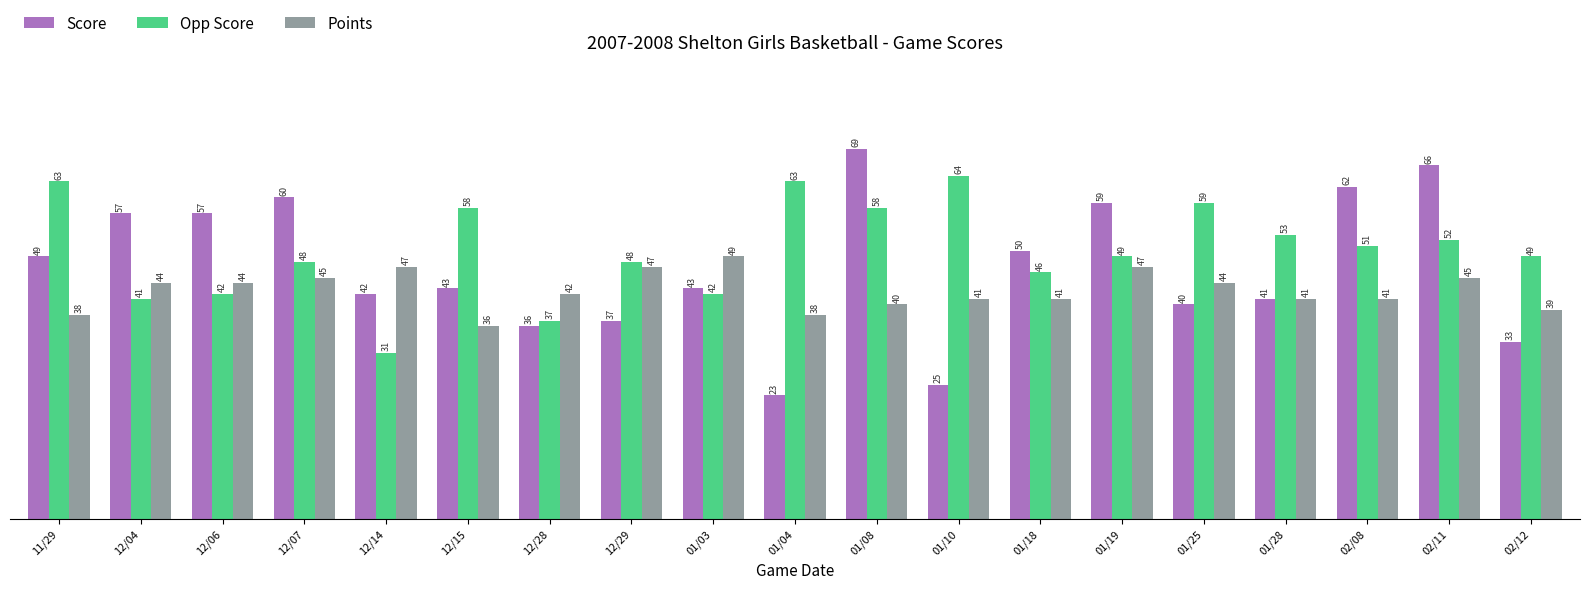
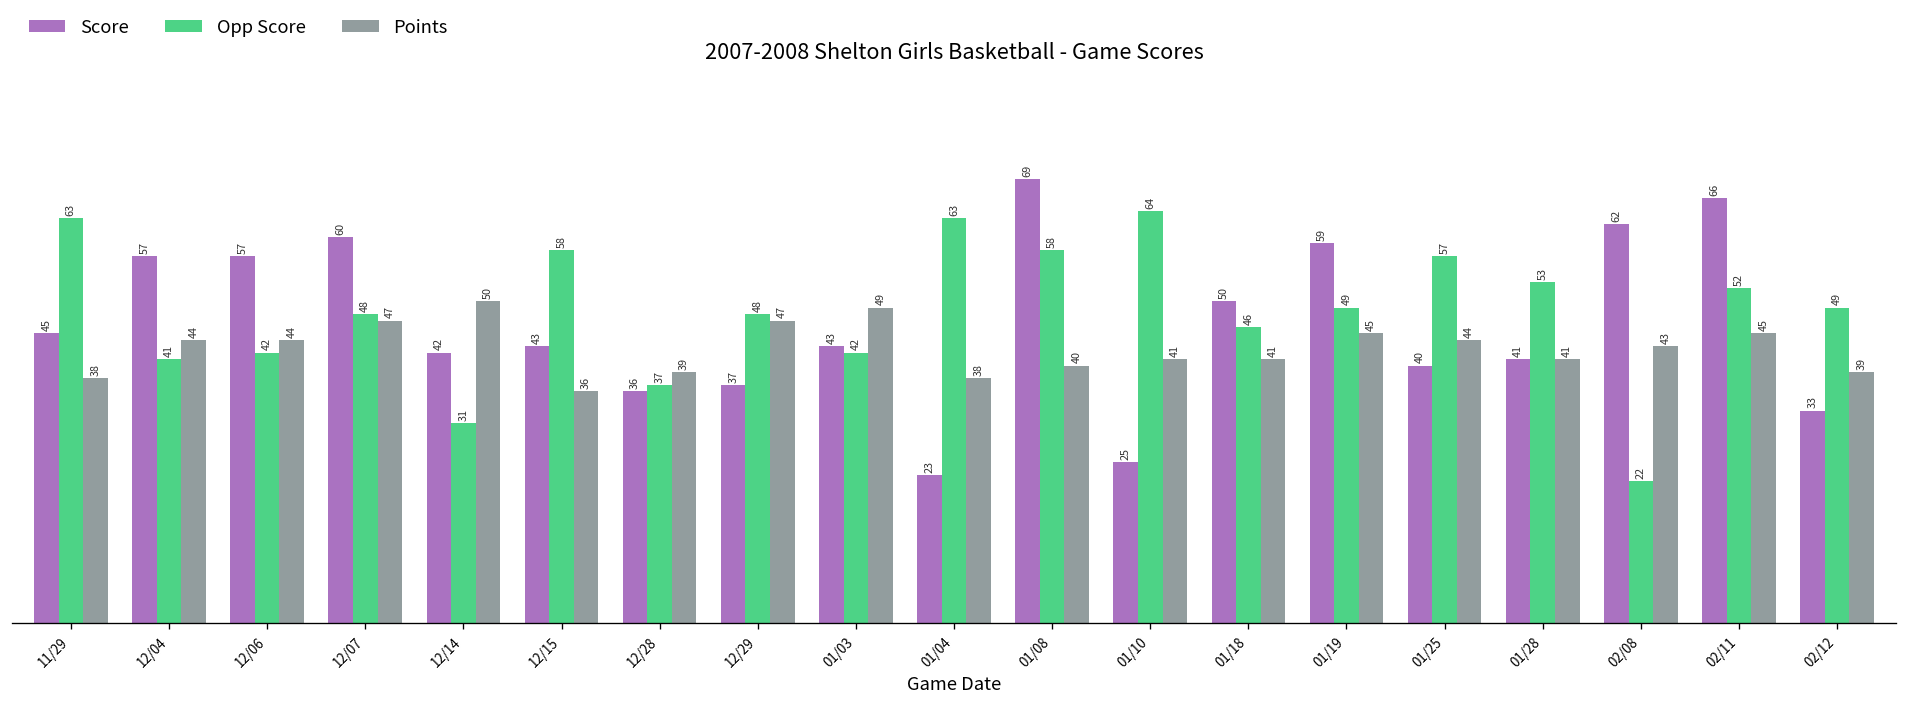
Score, 11/29: 49 -> 45
Points, 12/07: 45 -> 47
Points, 12/14: 47 -> 50
Points, 12/28: 42 -> 39
Points, 01/19: 47 -> 45
Opp Score, 01/25: 59 -> 57
Opp Score, 02/08: 51 -> 22
Points, 02/08: 41 -> 43
